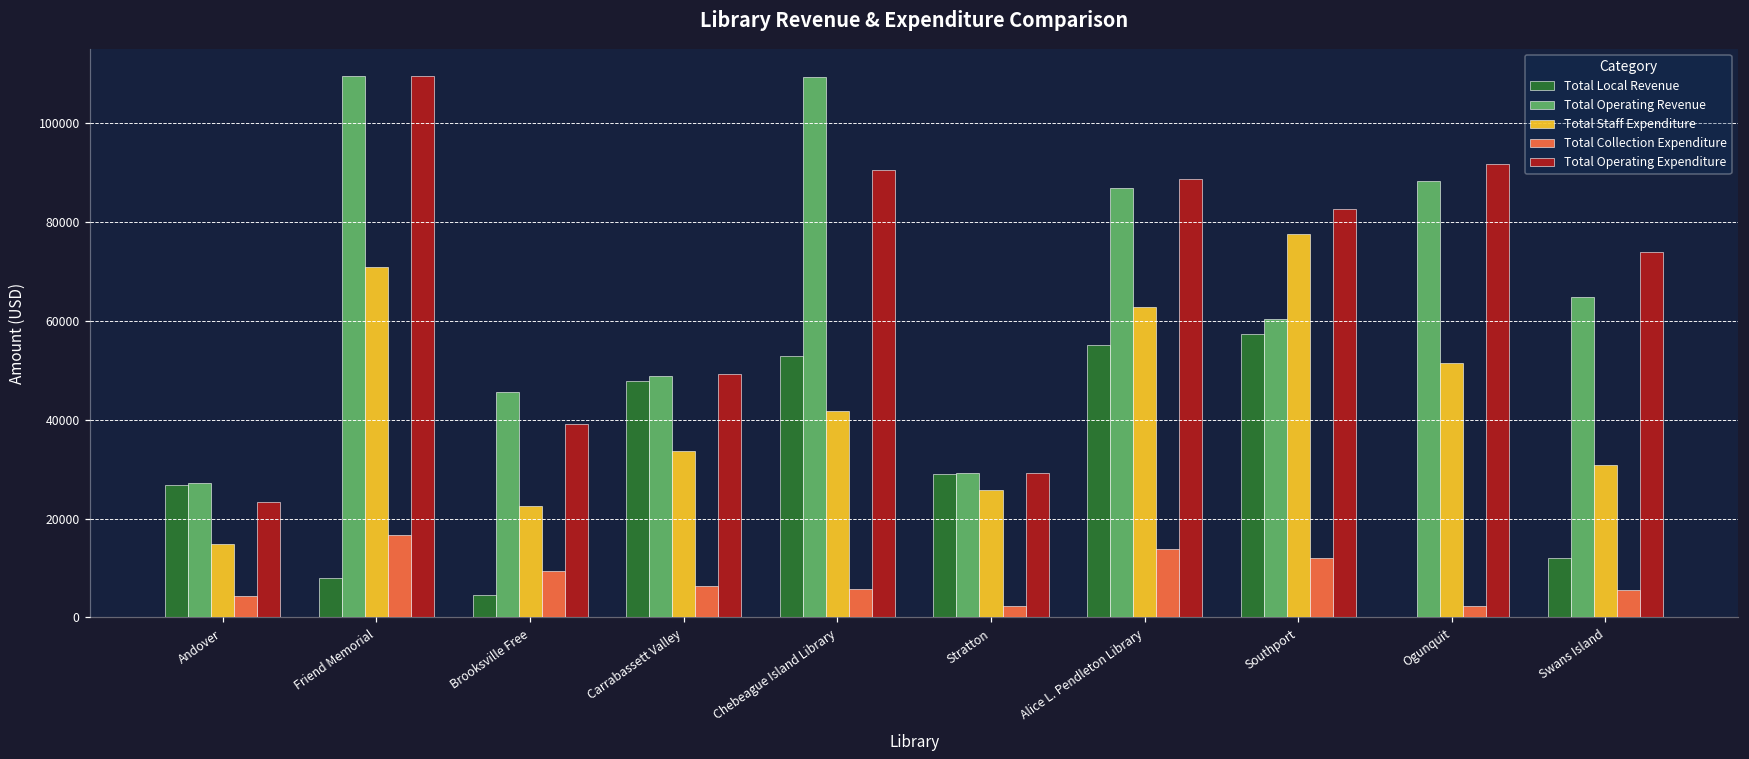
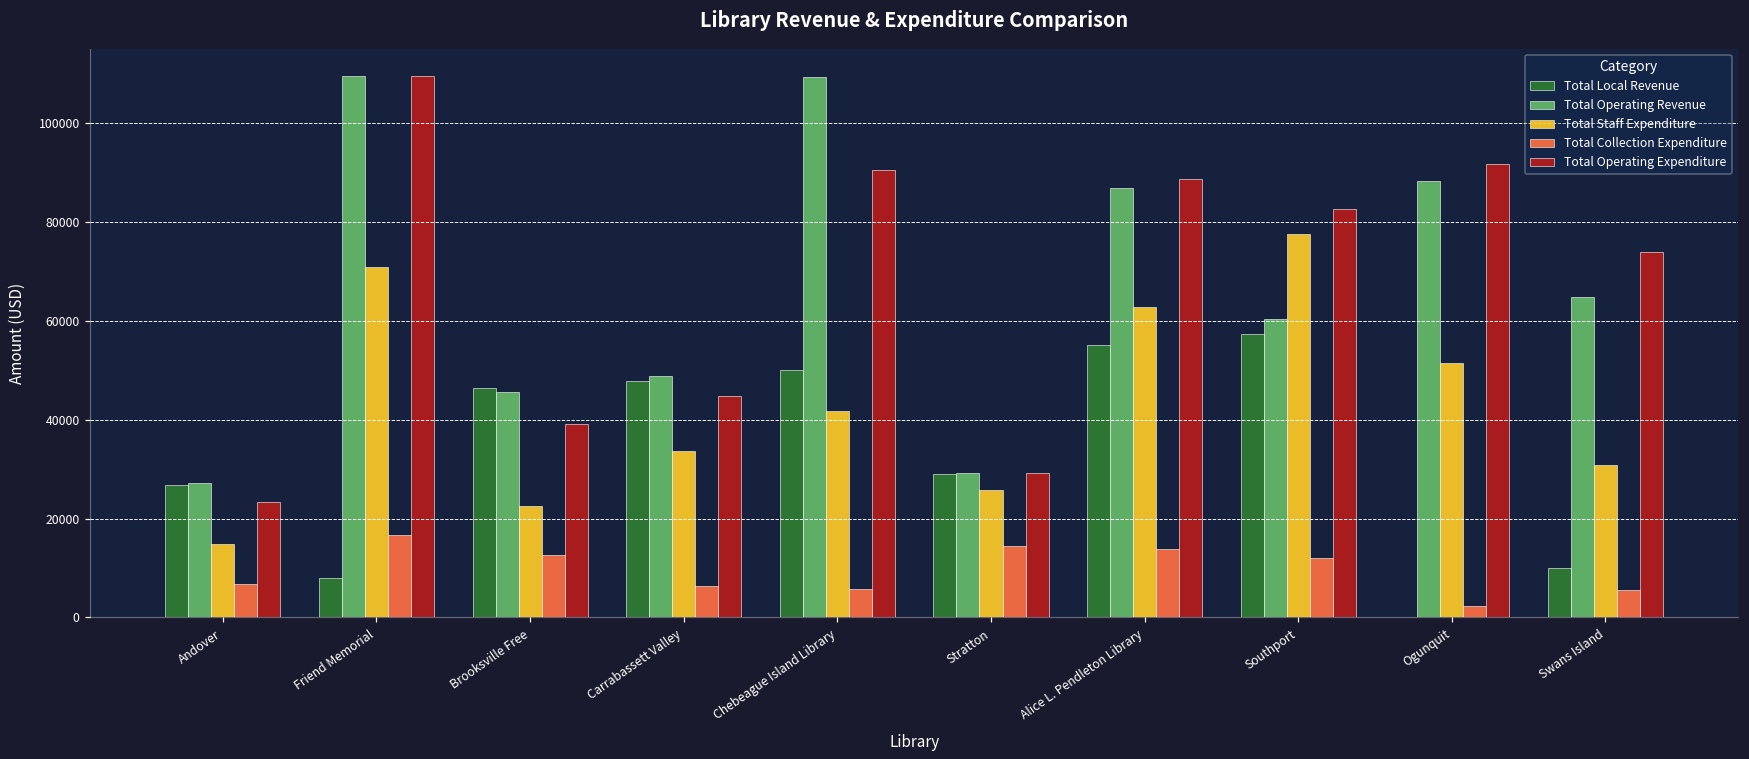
Total Collection Expenditure, Andover: 4000 -> 7000
Total Local Revenue, Brooksville Free: 5000 -> 46000
Total Collection Expenditure, Brooksville Free: 9000 -> 13000
Total Operating Expenditure, Carrabassett Valley: 49000 -> 45000
Total Local Revenue, Chebeague Island Library: 53000 -> 50000
Total Collection Expenditure, Stratton: 2000 -> 14000
Total Local Revenue, Swans Island: 12000 -> 10000
